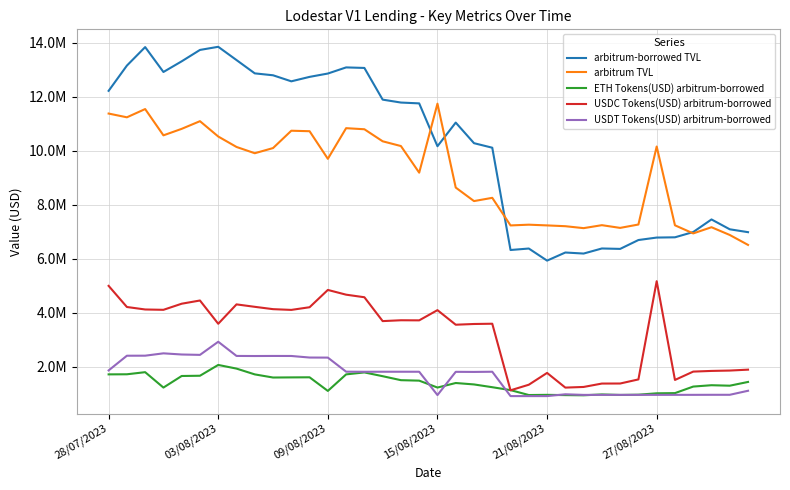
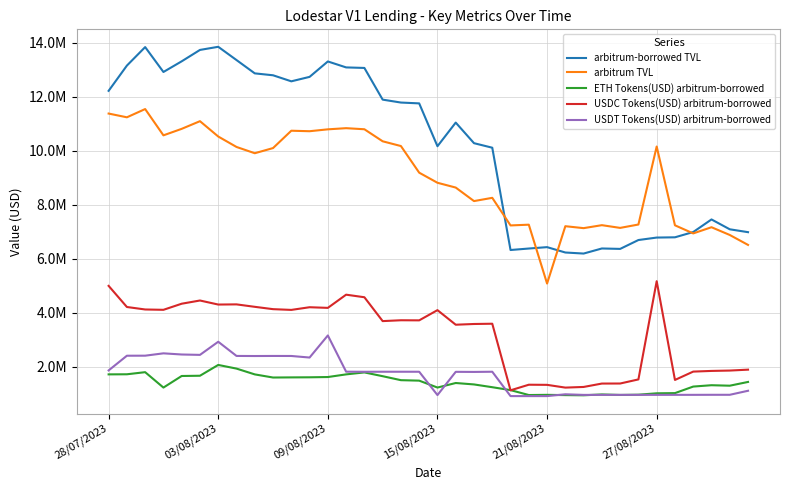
USDC Tokens(USD) arbitrum-borrowed, 03/08/2023: 3600000 -> 4300000
arbitrum-borrowed TVL, 09/08/2023: 12900000 -> 13300000
arbitrum TVL, 09/08/2023: 9700000 -> 10800000
ETH Tokens(USD) arbitrum-borrowed, 09/08/2023: 1100000 -> 1600000
USDC Tokens(USD) arbitrum-borrowed, 09/08/2023: 4800000 -> 4200000
USDT Tokens(USD) arbitrum-borrowed, 09/08/2023: 2300000 -> 3200000
arbitrum TVL, 15/08/2023: 11700000 -> 8800000
arbitrum-borrowed TVL, 21/08/2023: 5900000 -> 6400000
arbitrum TVL, 21/08/2023: 7200000 -> 5100000
USDC Tokens(USD) arbitrum-borrowed, 21/08/2023: 1800000 -> 1300000
